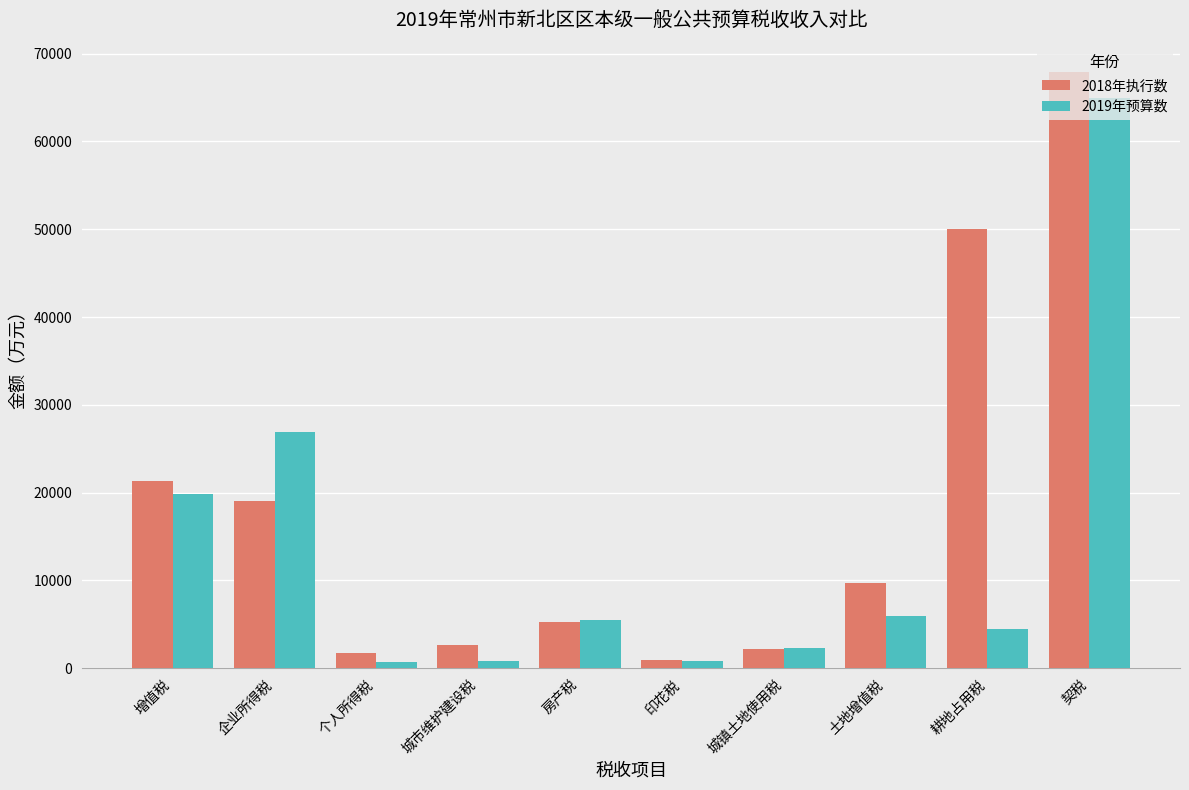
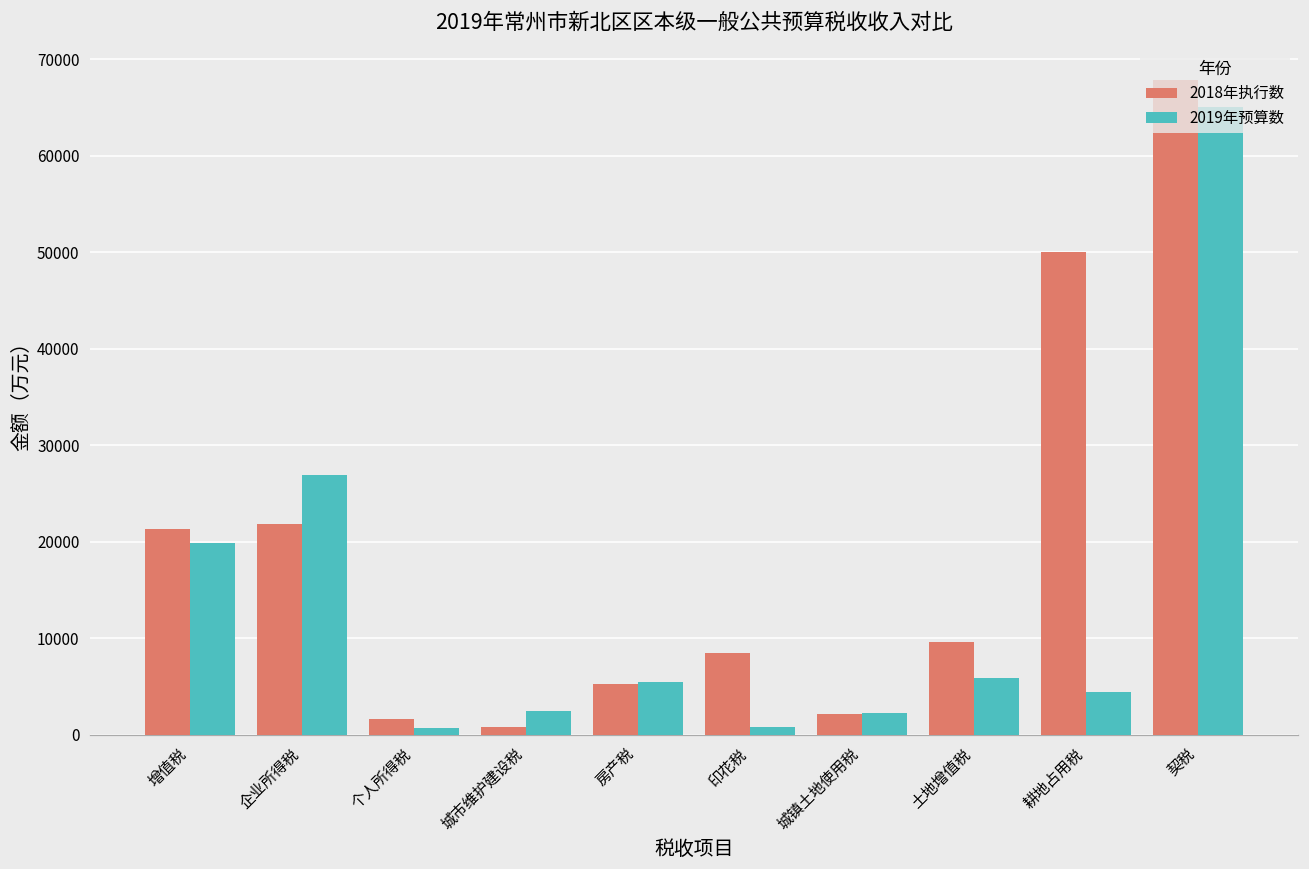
2018年执行数, 企业所得税: 19000 -> 22000
2018年执行数, 城市维护建设税: 3000 -> 1000
2019年预算数, 城市维护建设税: 1000 -> 3000
2018年执行数, 印花税: 1000 -> 8000
